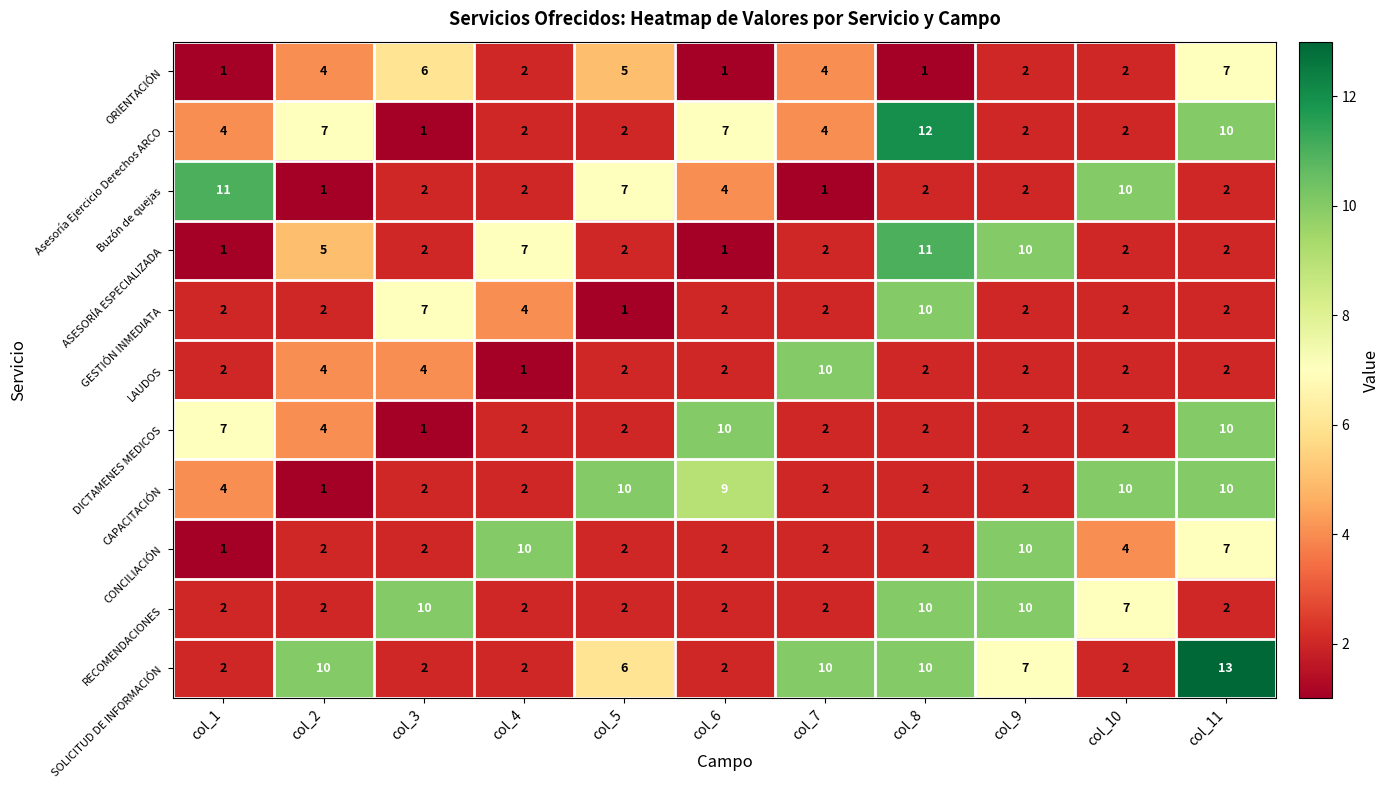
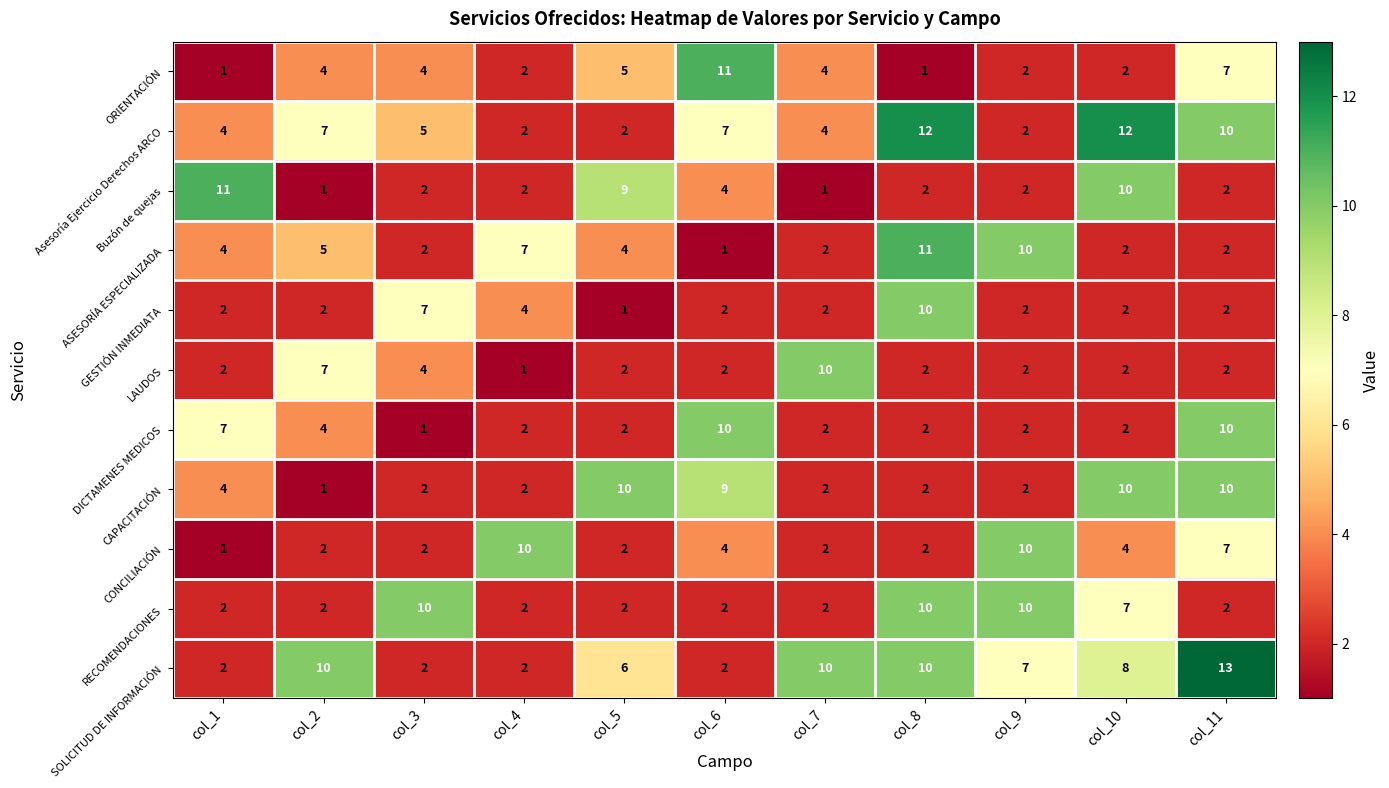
ORIENTACIÓN, col_3: 6 -> 4
ORIENTACIÓN, col_6: 1 -> 11
Asesoría Ejercicio Derechos ARCO, col_3: 1 -> 5
Asesoría Ejercicio Derechos ARCO, col_10: 2 -> 12
Buzón de quejas, col_5: 7 -> 9
ASESORÍA ESPECIALIZADA, col_1: 1 -> 4
ASESORÍA ESPECIALIZADA, col_5: 2 -> 4
LAUDOS, col_2: 4 -> 7
CONCILIACIÓN, col_6: 2 -> 4
SOLICITUD DE INFORMACIÓN, col_10: 2 -> 8
